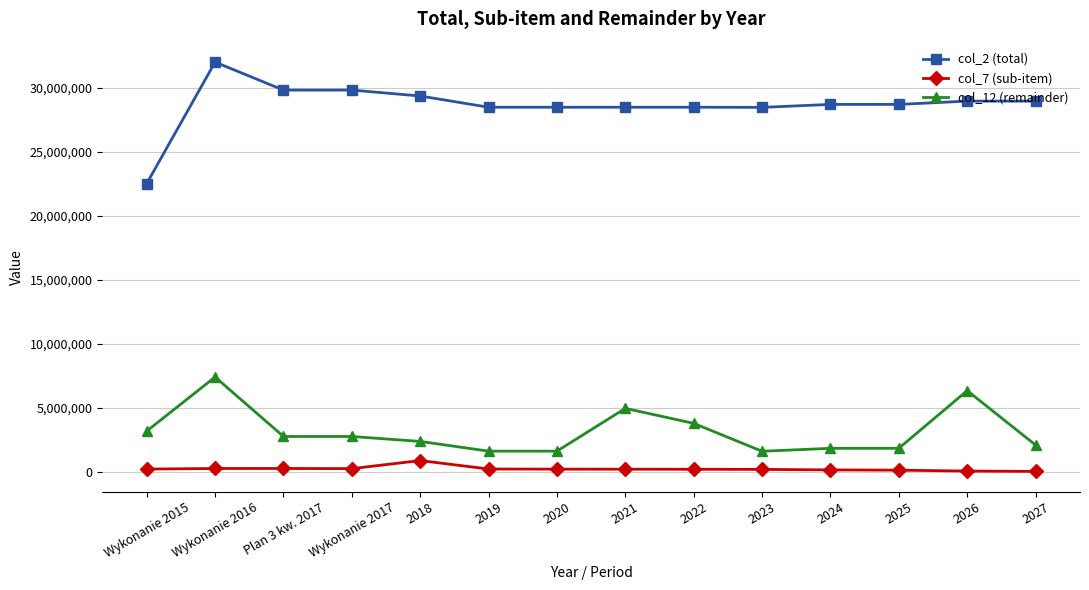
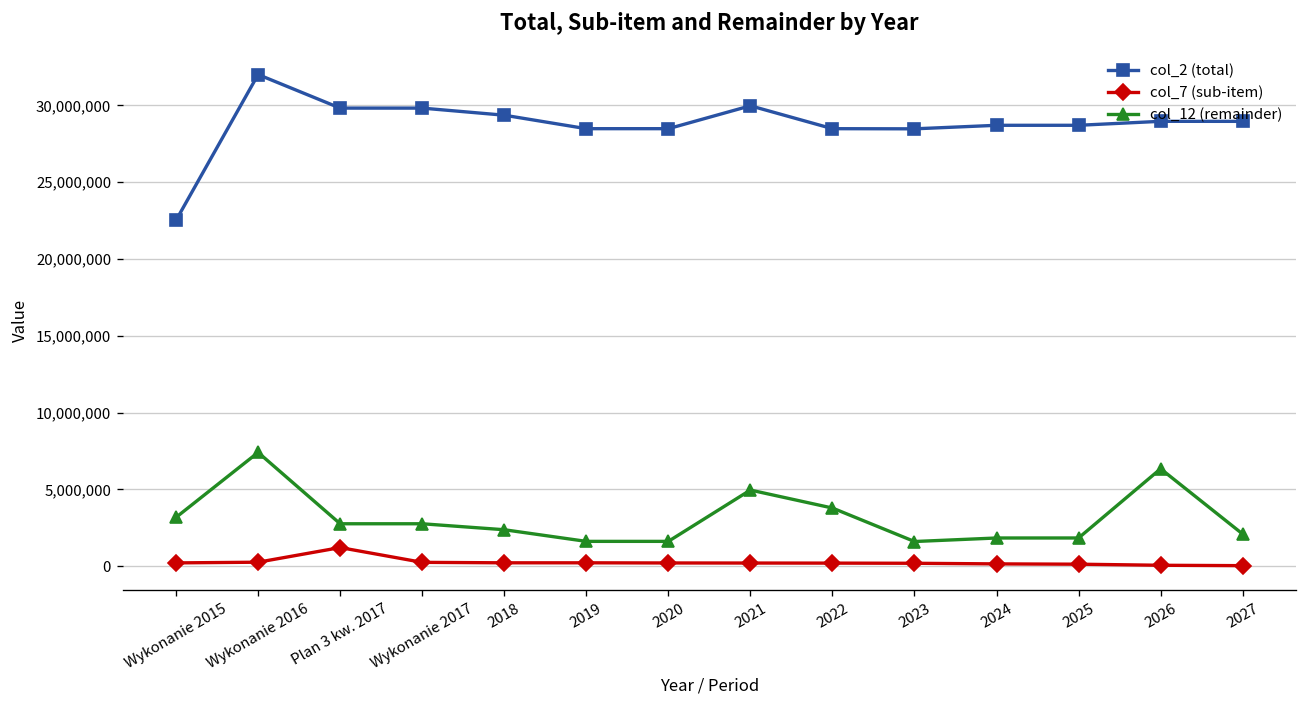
col_7 (sub-item), Plan 3 kw. 2017: 300,000 -> 1,200,000
col_7 (sub-item), 2018: 900,000 -> 200,000
col_2 (total), 2021: 28,500,000 -> 30,000,000
